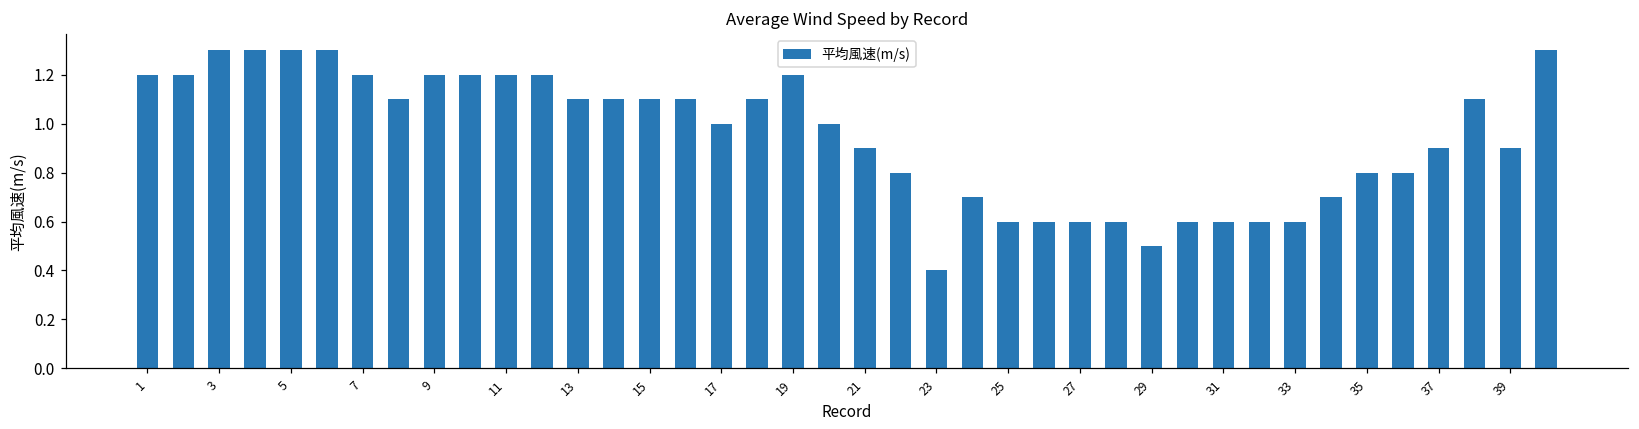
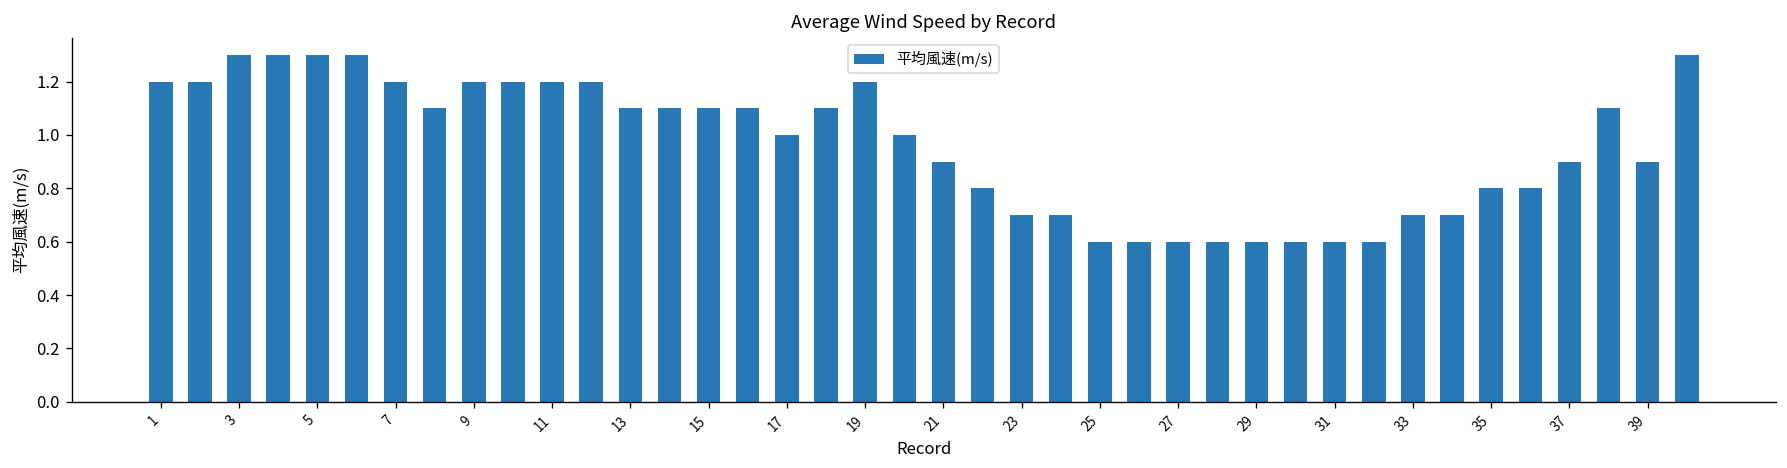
23: 0.4 -> 0.7
29: 0.5 -> 0.6
33: 0.6 -> 0.7
